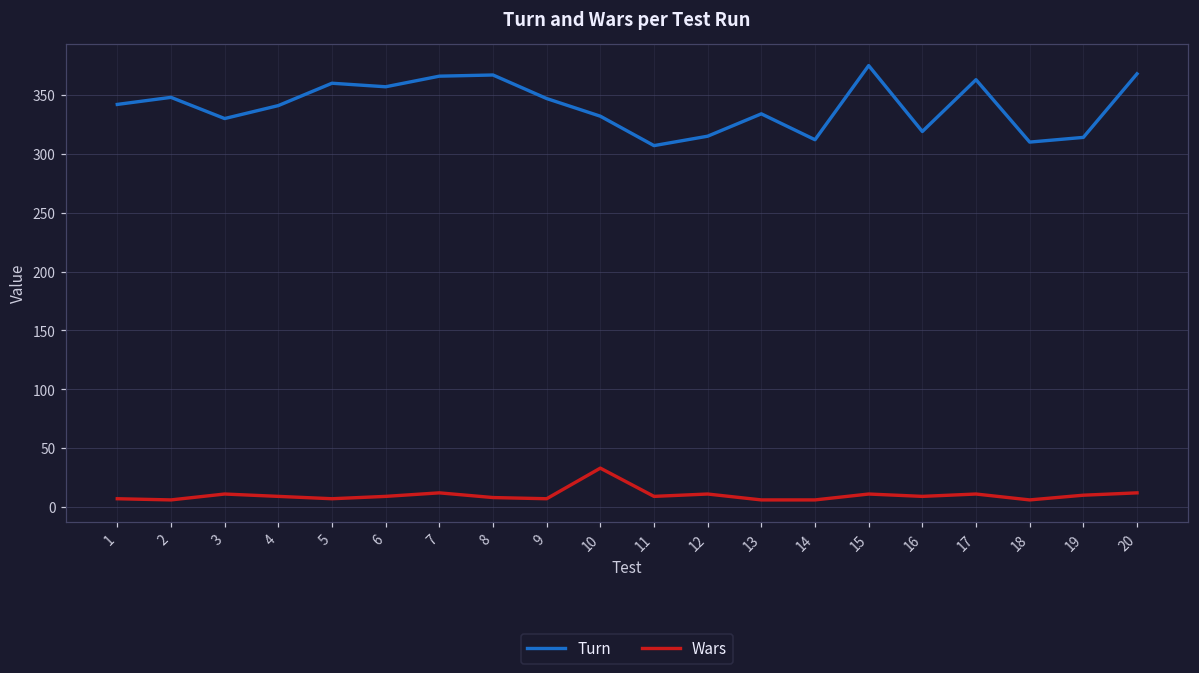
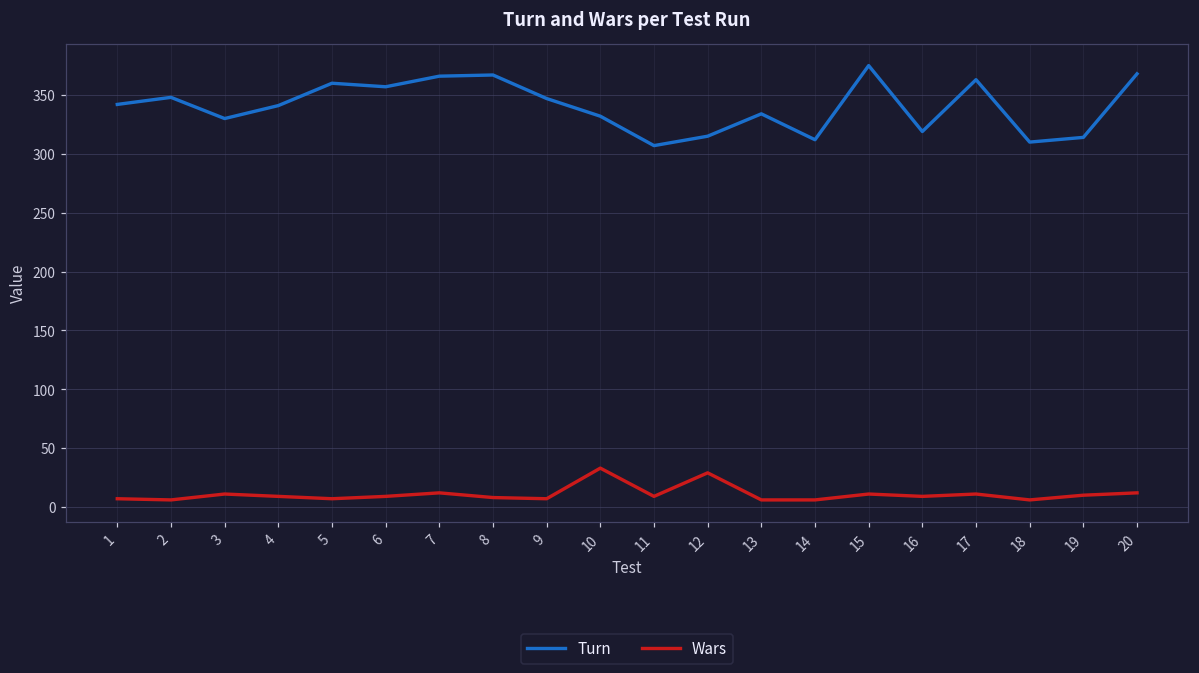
Wars, 12: 11 -> 29
